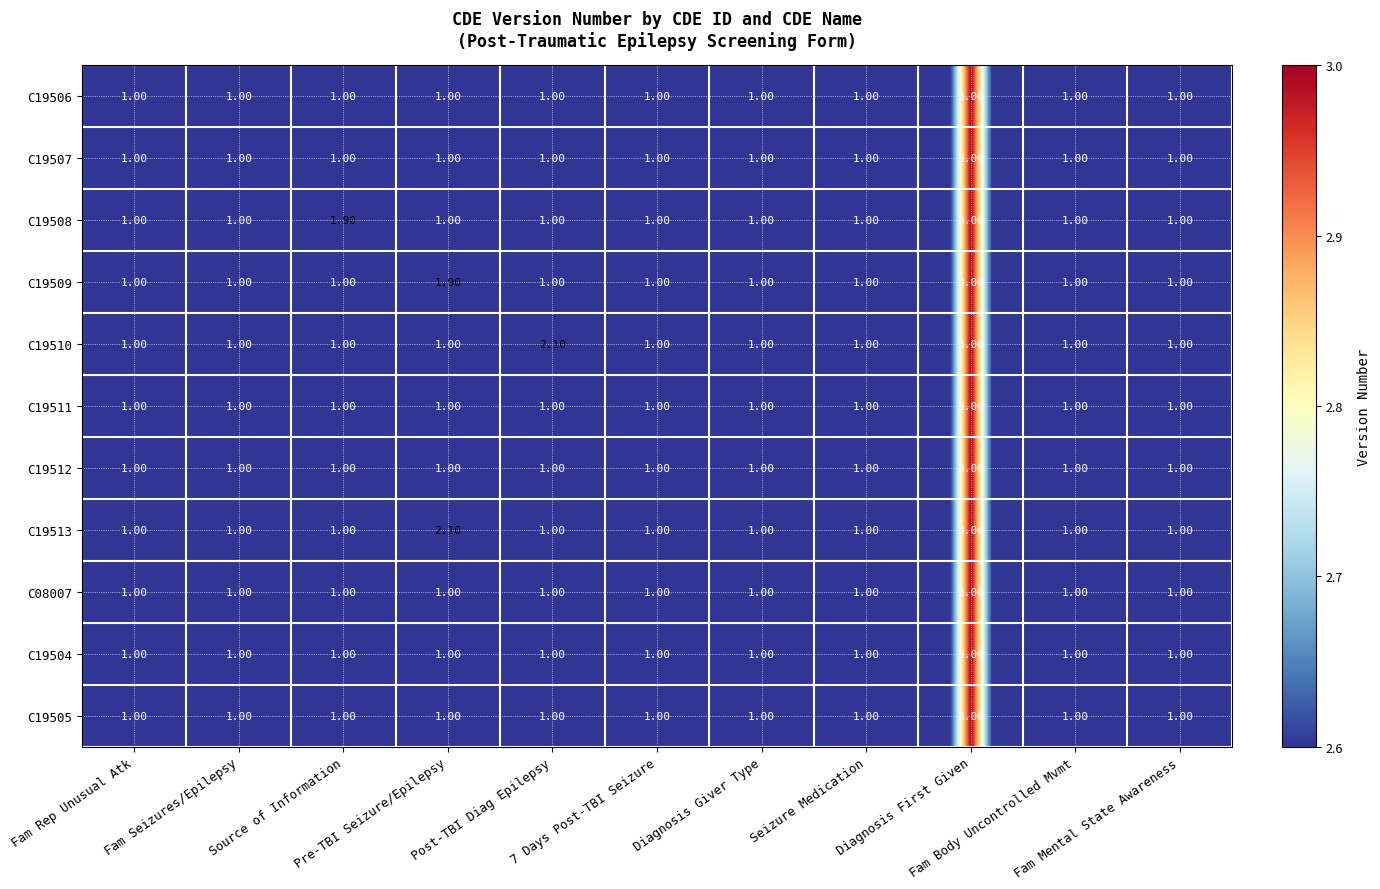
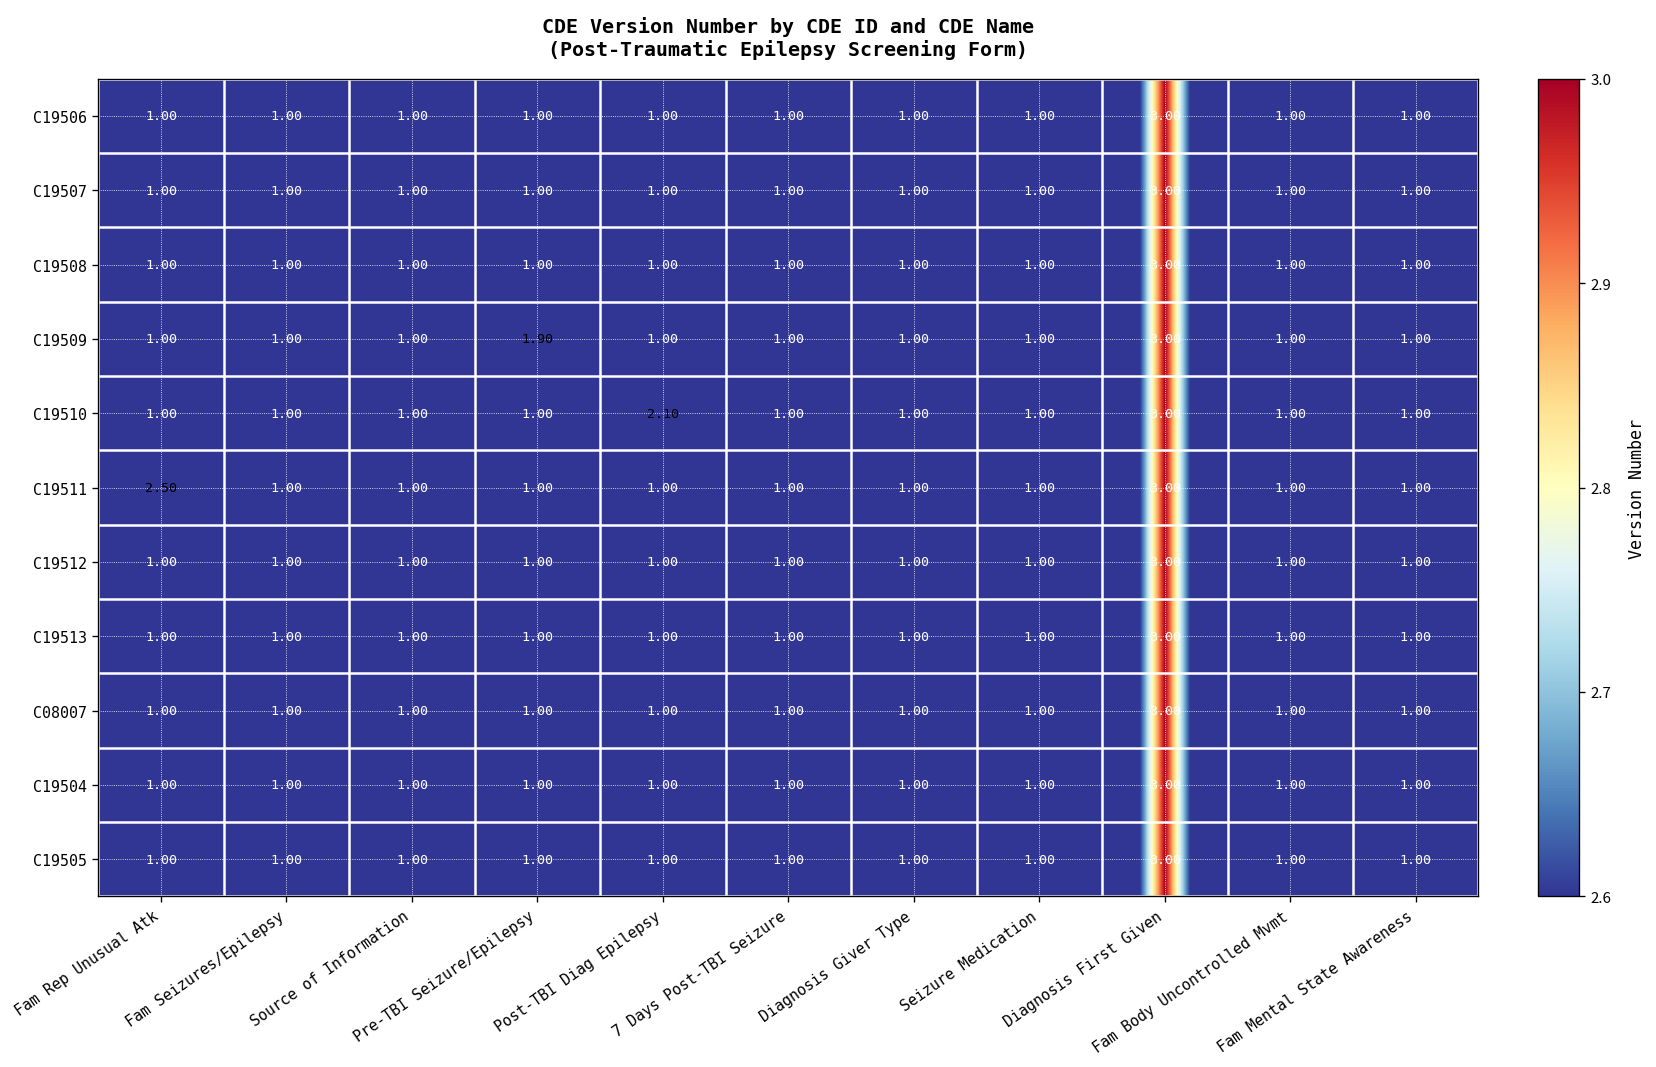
C19508, Source of Information: 1.90 -> 1.00
C19511, Fam Rep Unusual Atk: 1.00 -> 2.50
C19513, Pre-TBI Seizure/Epilepsy: 2.10 -> 1.00
